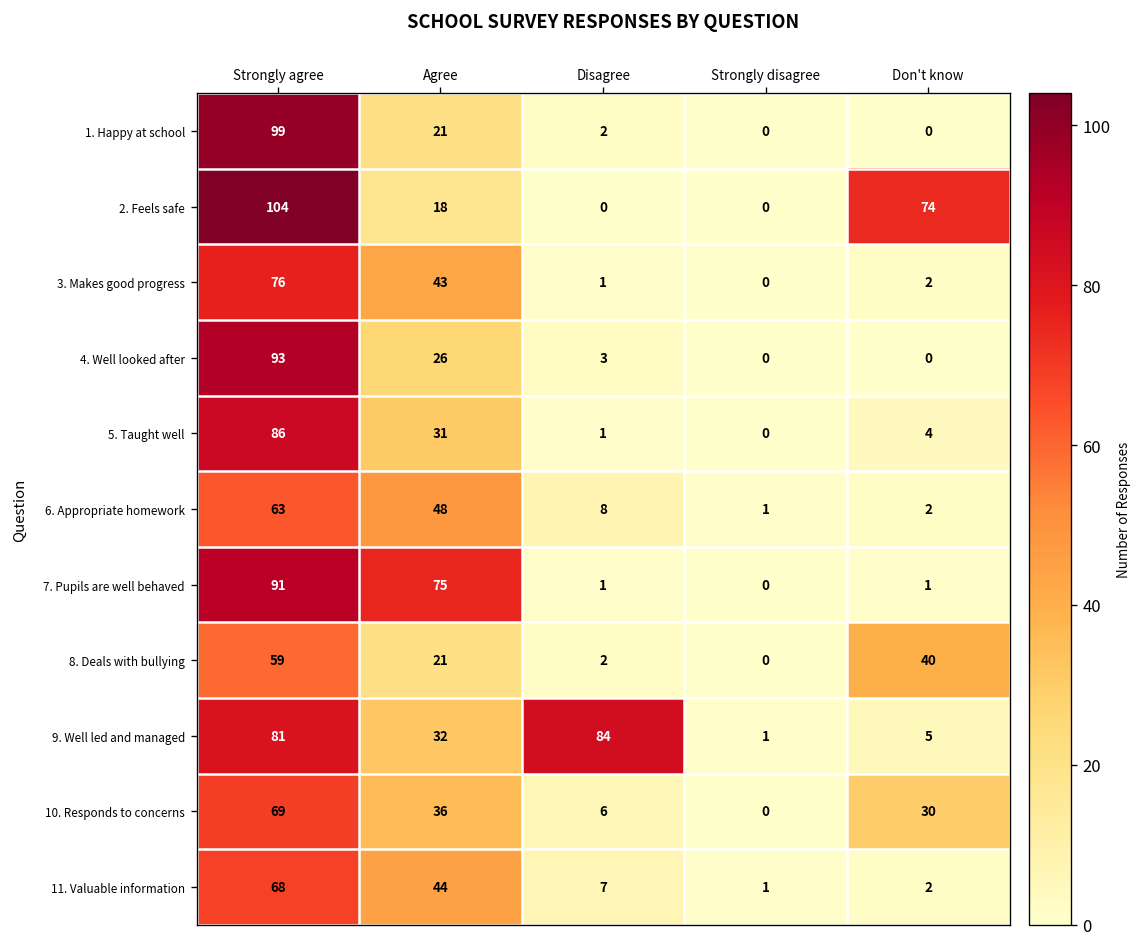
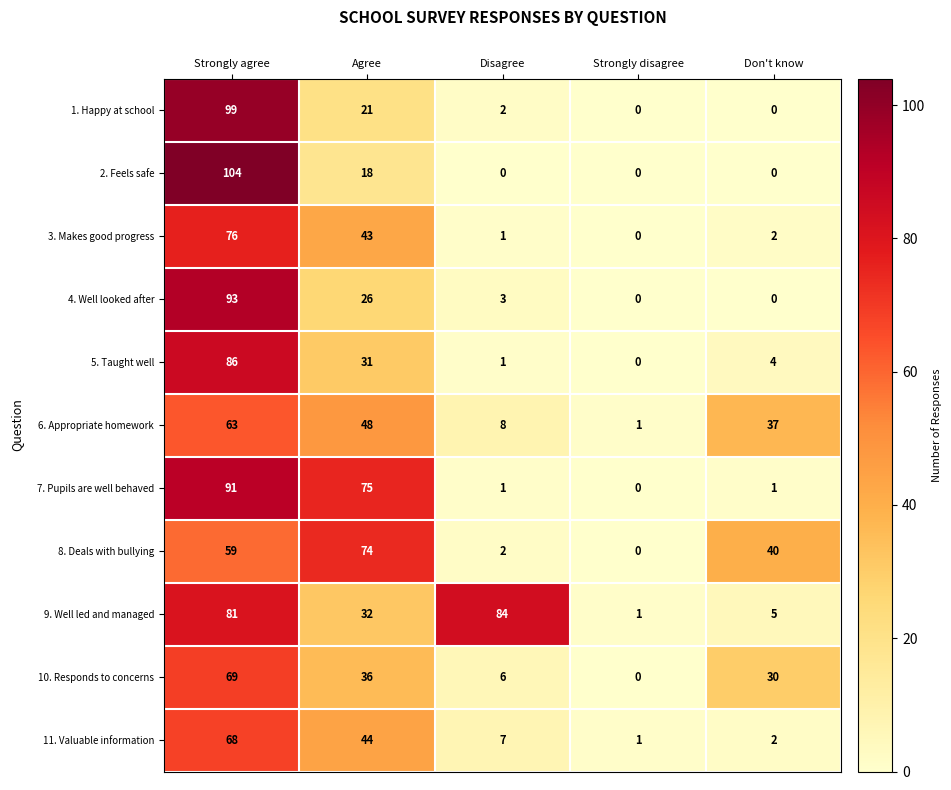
2. Feels safe, Don't know: 74 -> 0
6. Appropriate homework, Don't know: 2 -> 37
8. Deals with bullying, Agree: 21 -> 74
